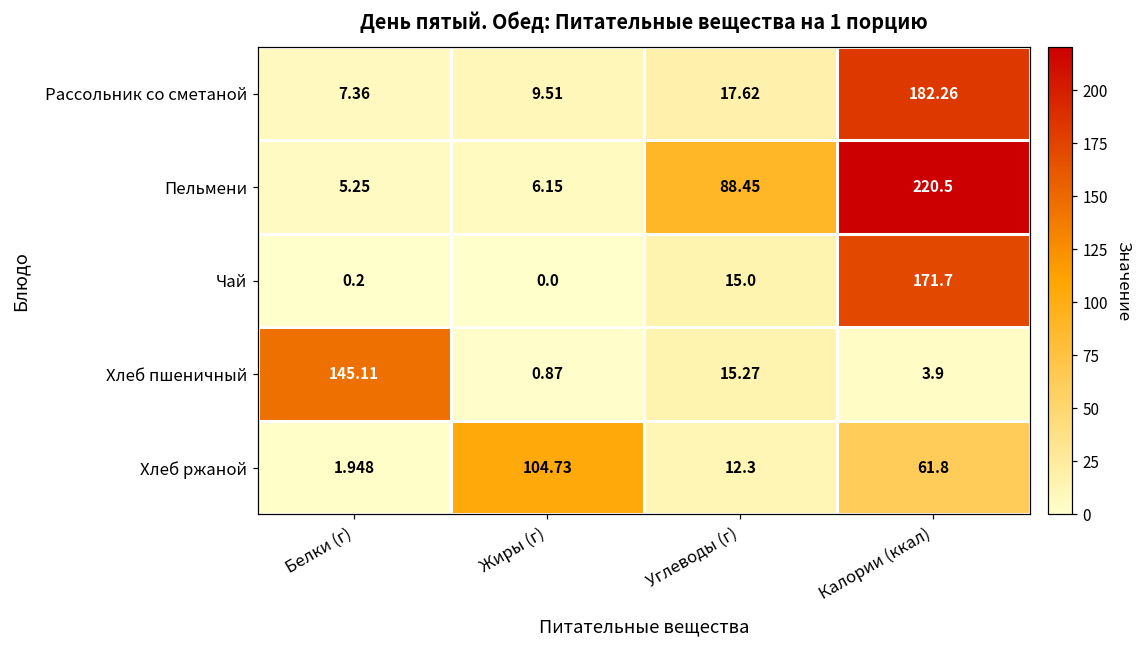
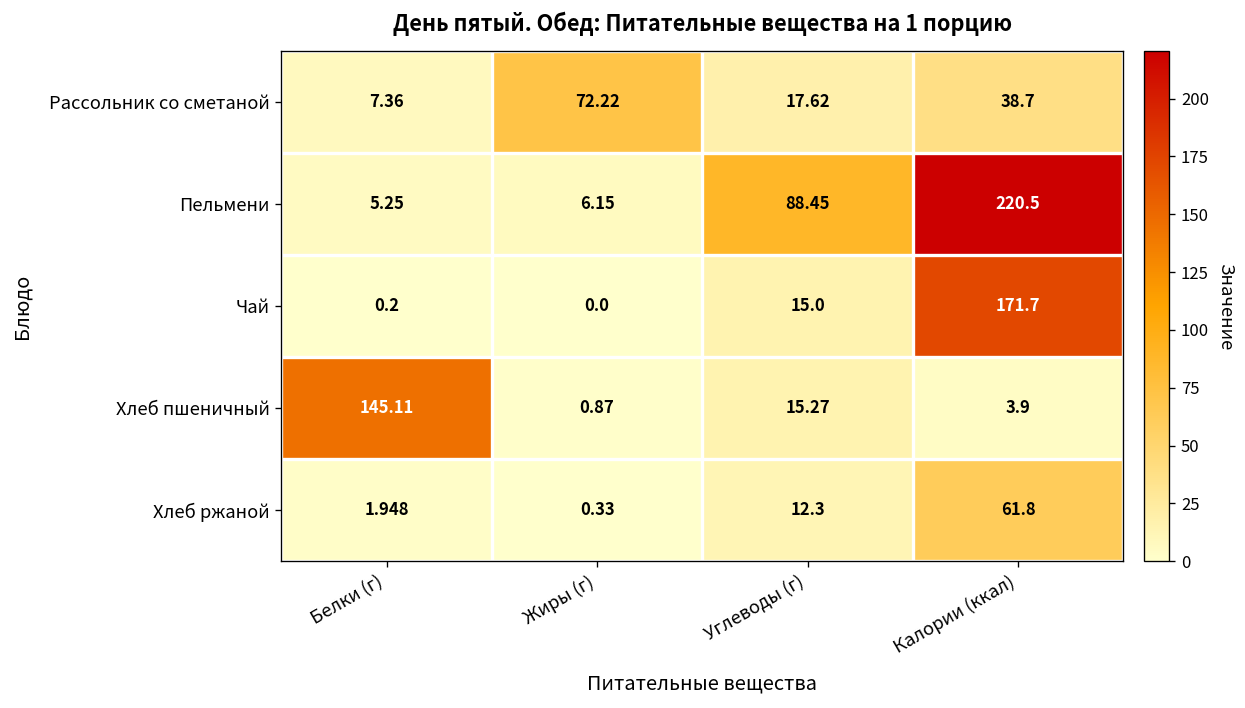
Рассольник со сметаной, Жиры (г): 9.51 -> 72.22
Рассольник со сметаной, Калории (ккал): 182.26 -> 38.7
Хлеб ржаной, Жиры (г): 104.73 -> 0.33
